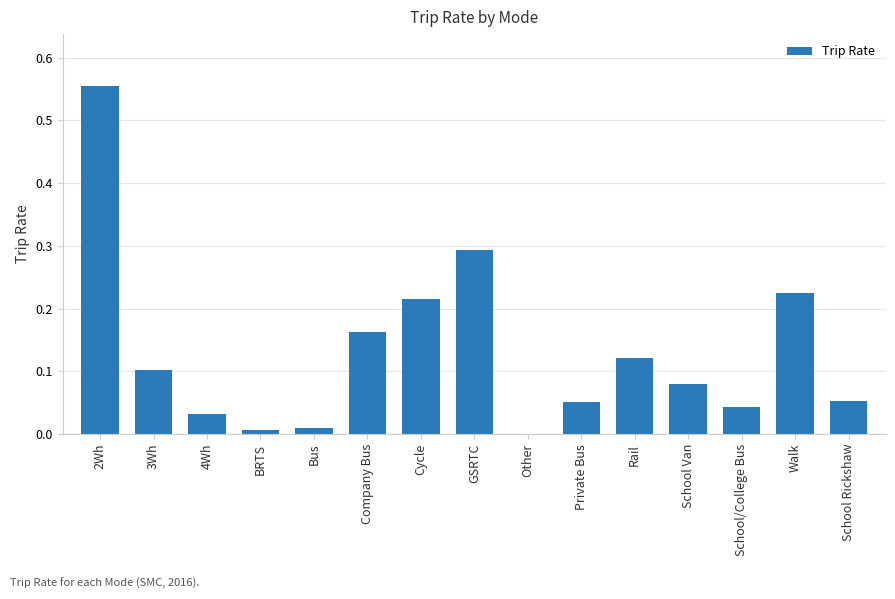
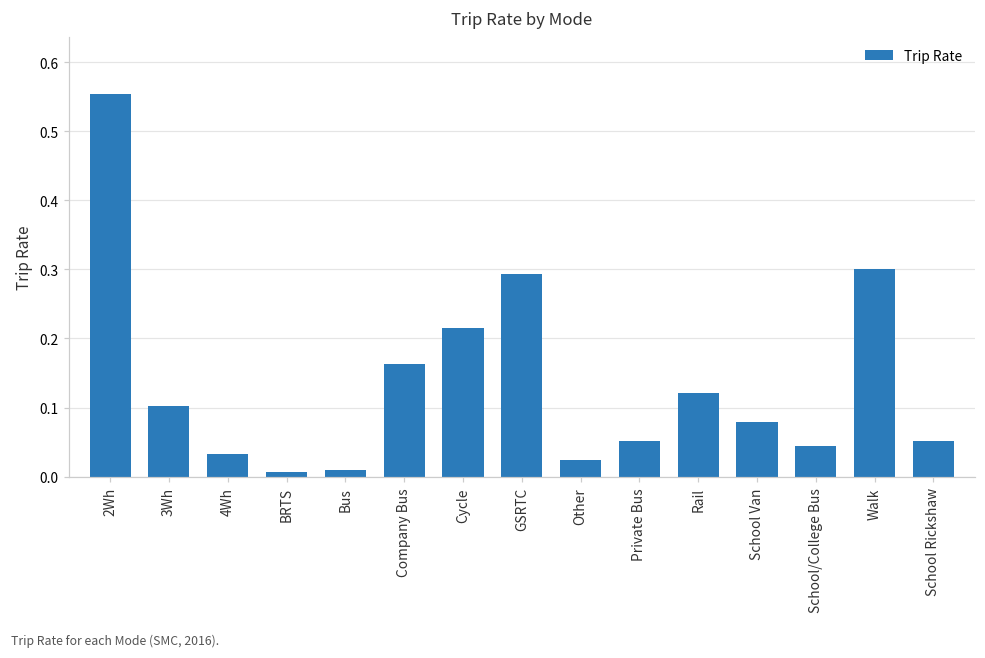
Other: 0.00 -> 0.02
Walk: 0.22 -> 0.30
